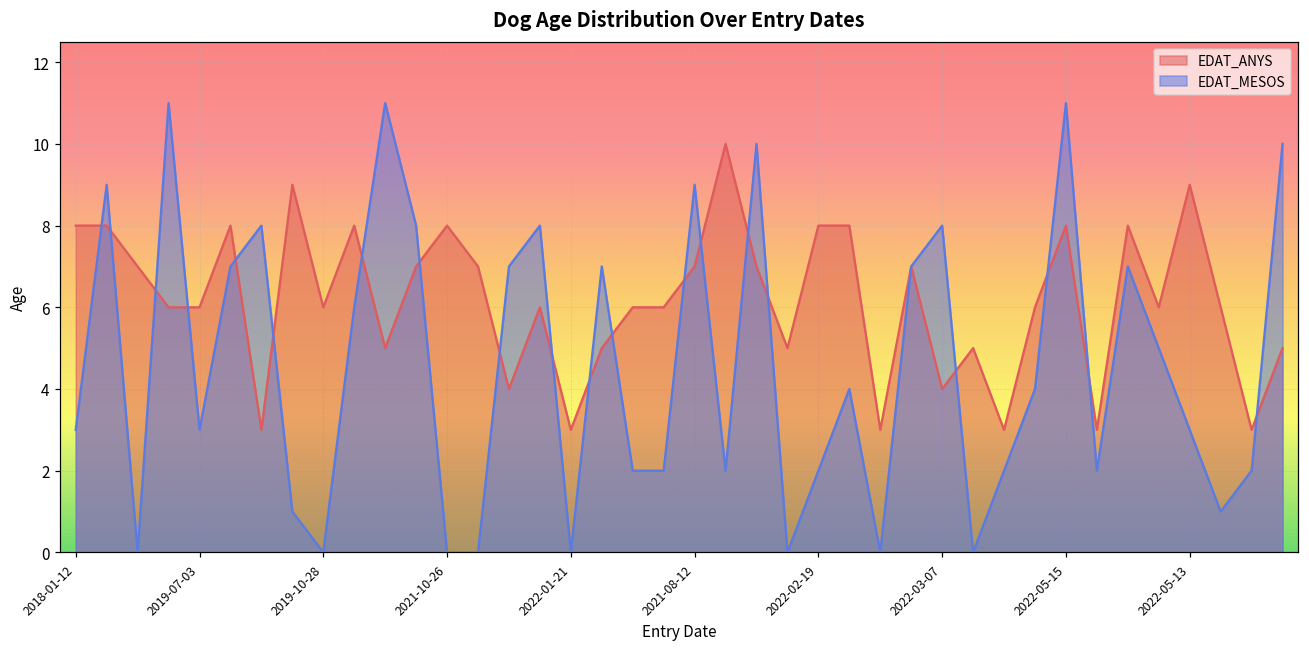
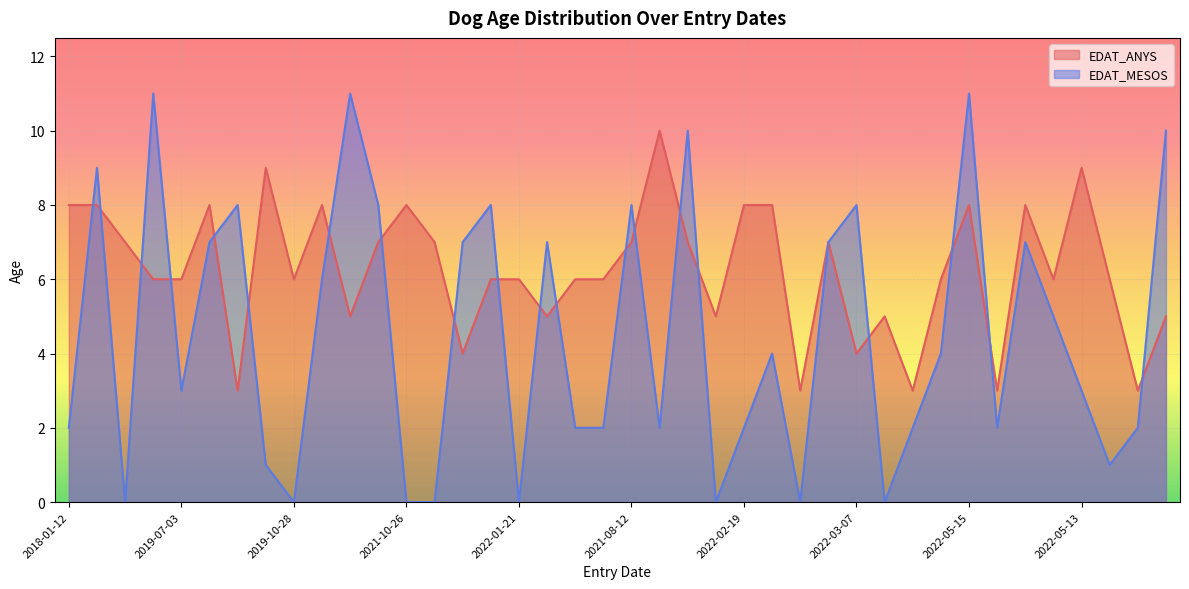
EDAT_MESOS, 2018-01-12: 3 -> 2
EDAT_ANYS, 2022-01-21: 3 -> 6
EDAT_MESOS, 2021-08-12: 9 -> 8
